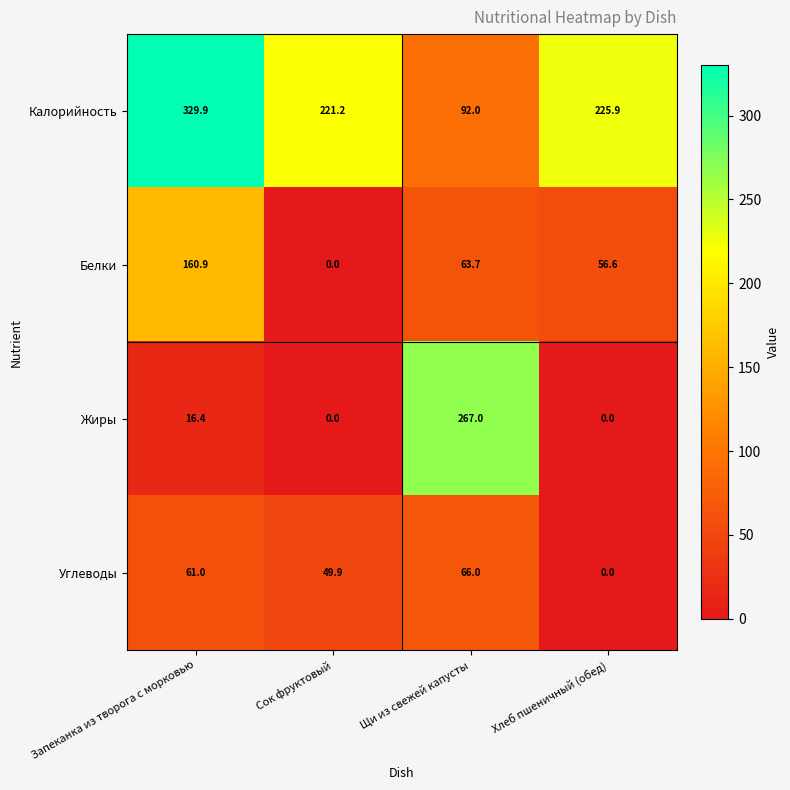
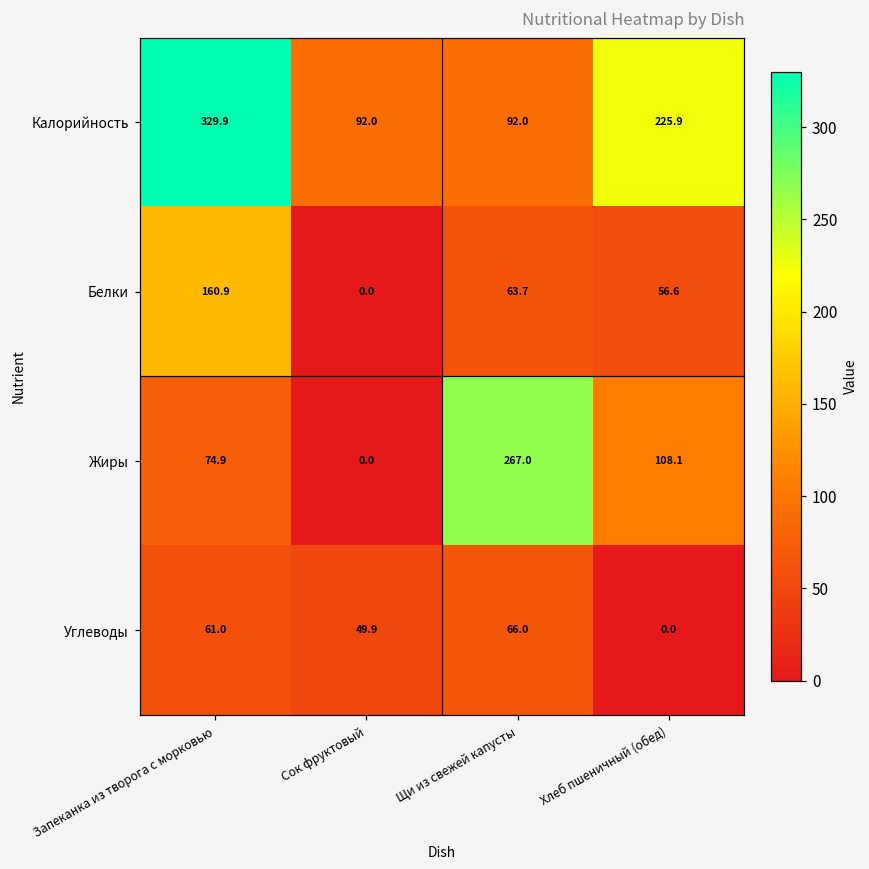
Калорийность, Сок фруктовый: 221.2 -> 92.0
Жиры, Запеканка из творога с морковью: 16.4 -> 74.9
Жиры, Хлеб пшеничный (обед): 0.0 -> 108.1
